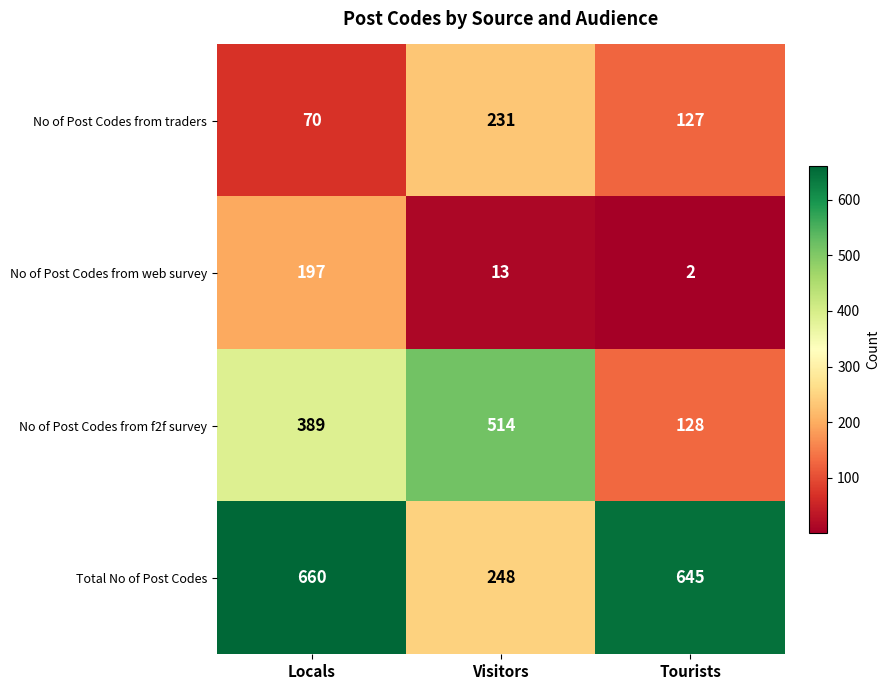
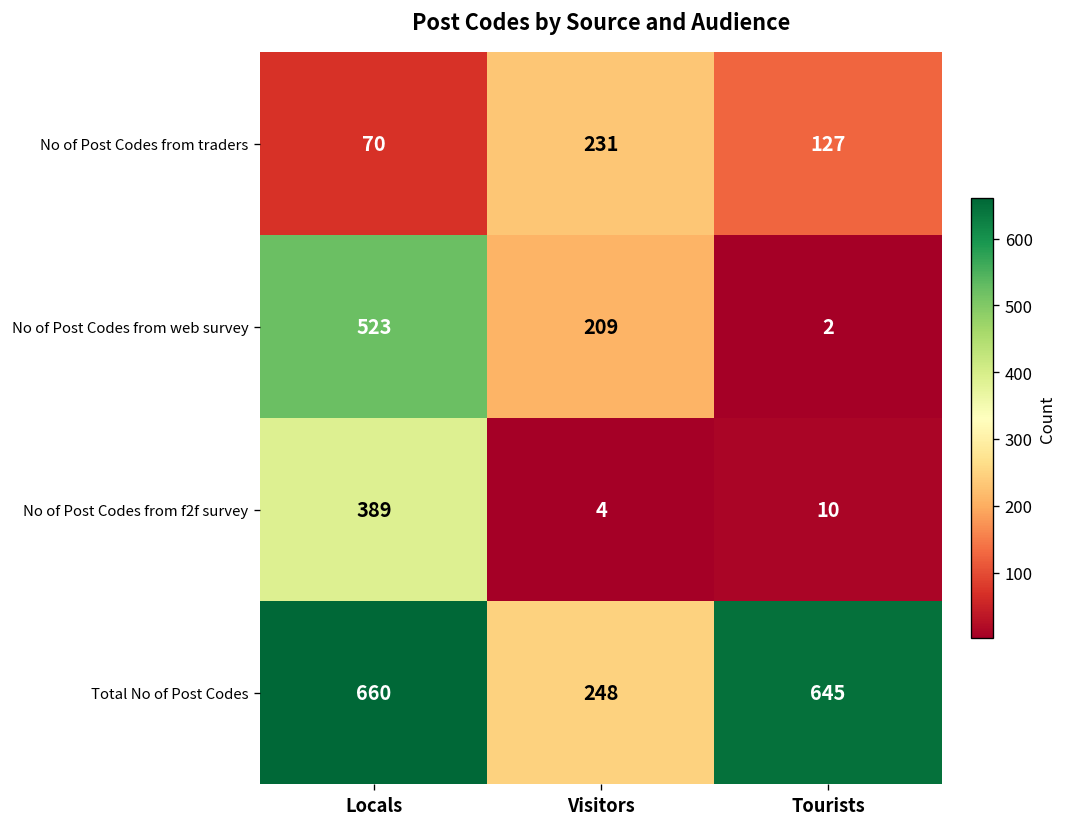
No of Post Codes from web survey, Locals: 197 -> 523
No of Post Codes from web survey, Visitors: 13 -> 209
No of Post Codes from f2f survey, Visitors: 514 -> 4
No of Post Codes from f2f survey, Tourists: 128 -> 10
